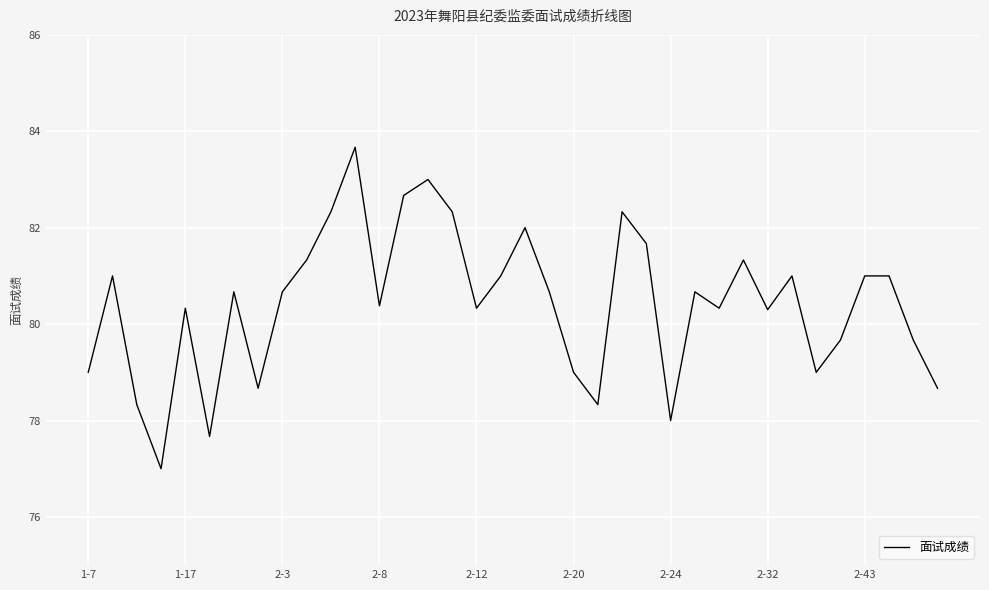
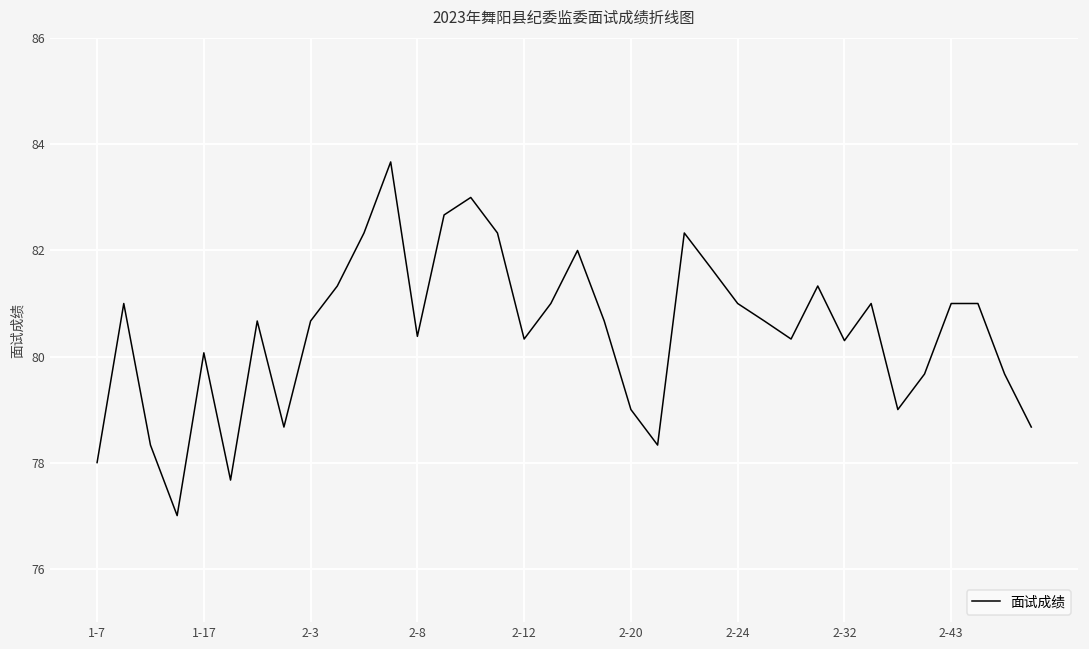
1-7: 79 -> 78
1-17: 80.3 -> 80.1
2-24: 78 -> 81
